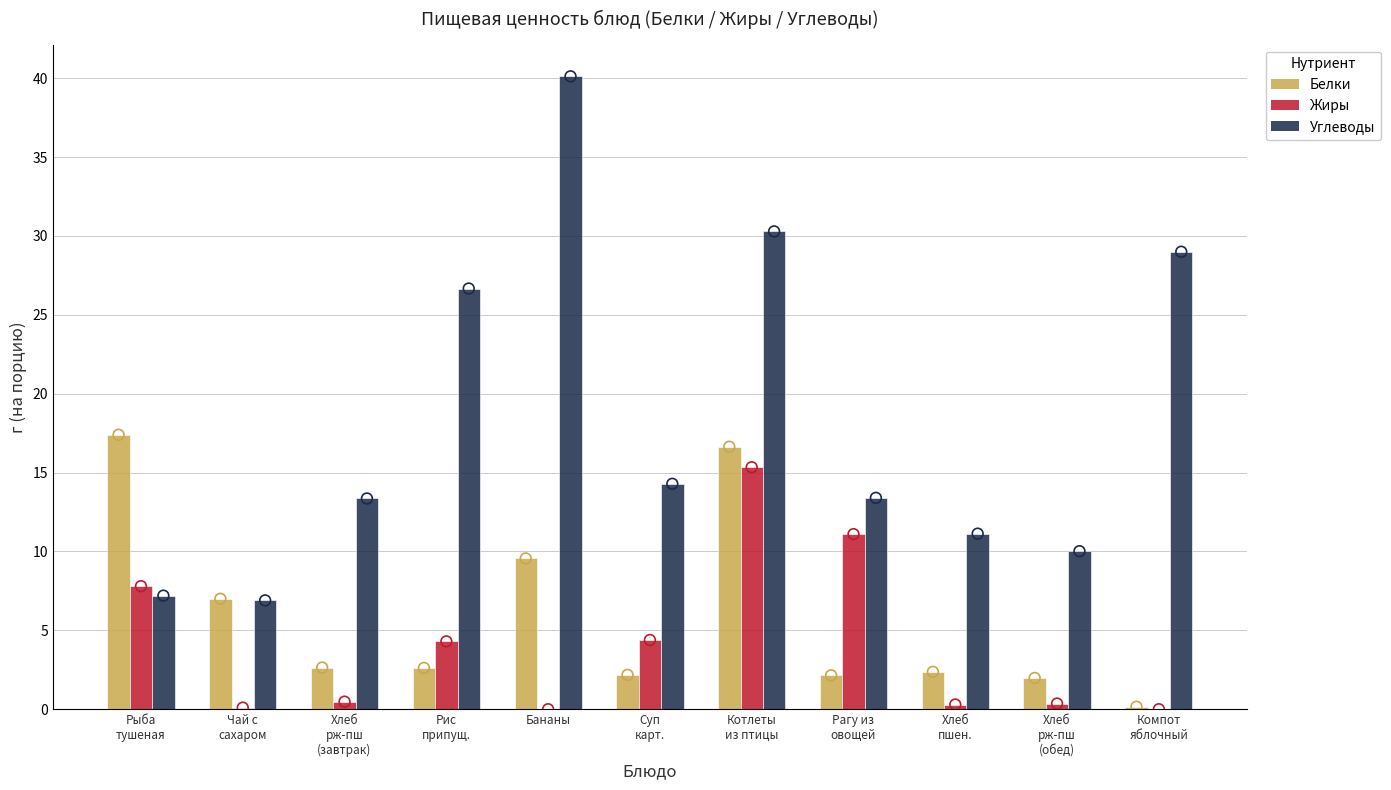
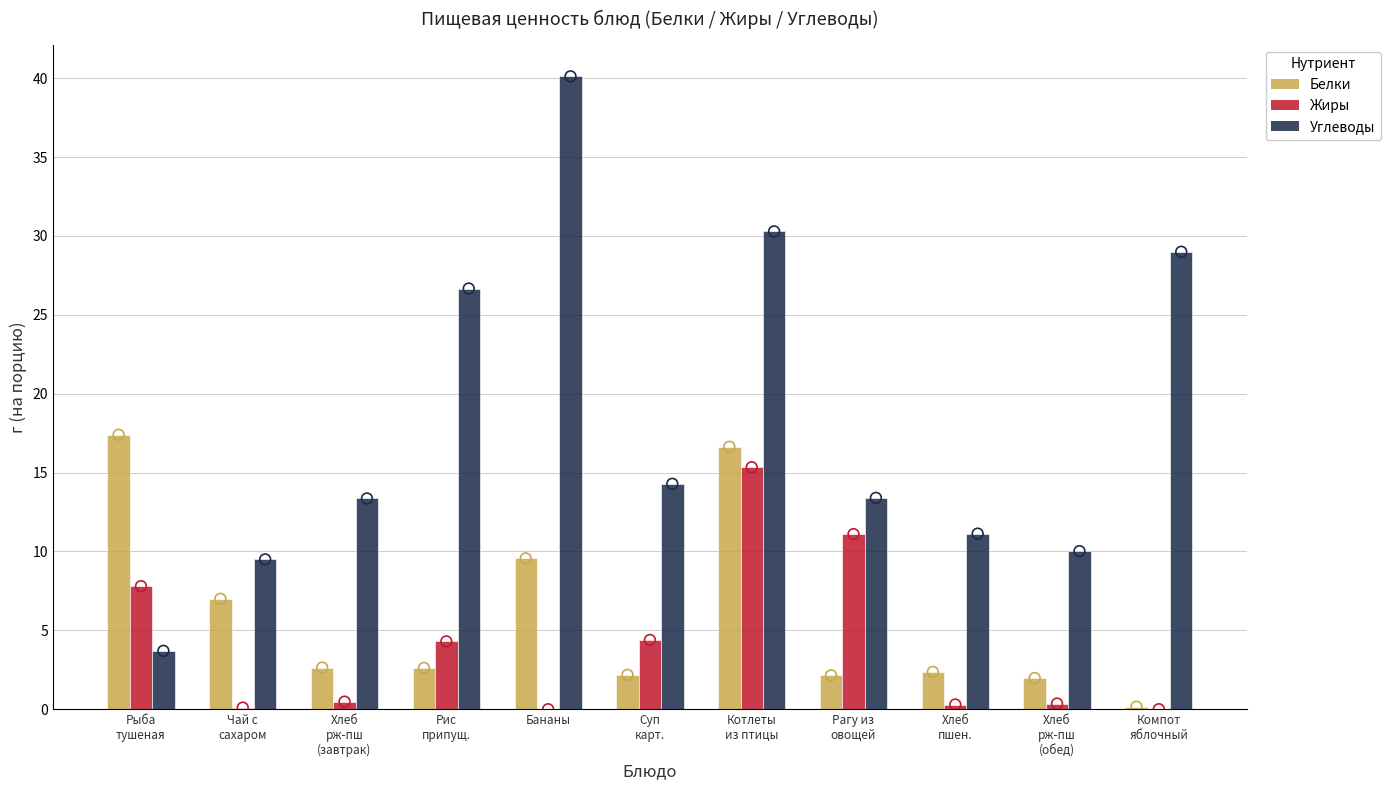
Углеводы, Рыба тушеная: 7.2 -> 3.7
Углеводы, Чай с сахаром: 6.9 -> 9.5
